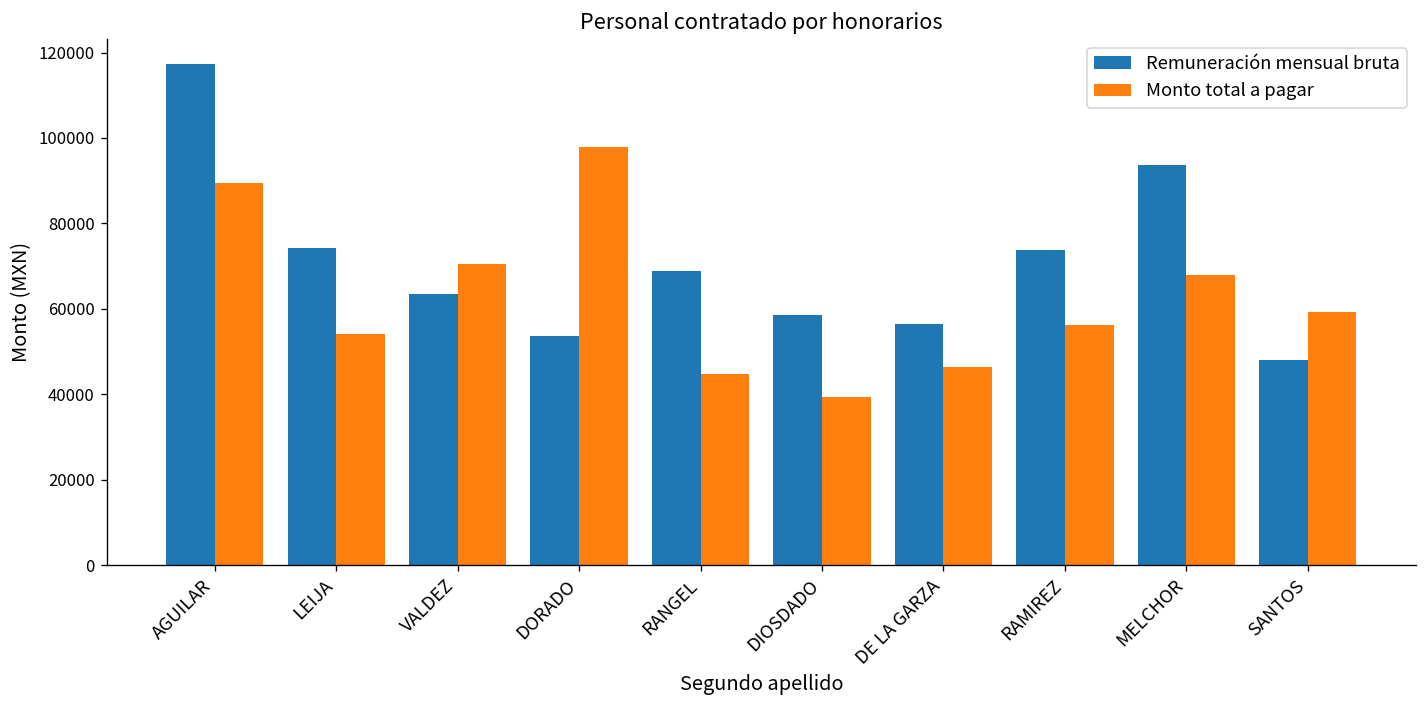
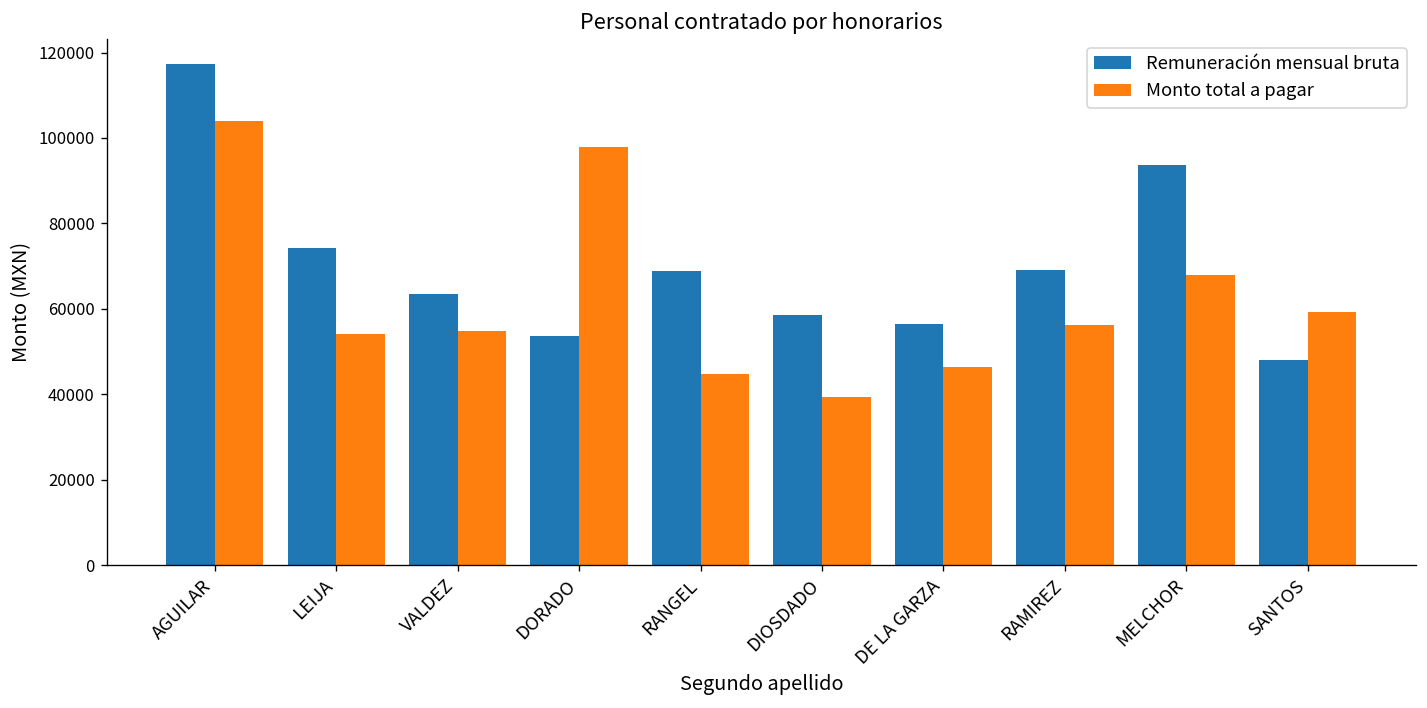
Monto total a pagar, AGUILAR: 90000 -> 104000
Monto total a pagar, VALDEZ: 71000 -> 55000
Remuneración mensual bruta, RAMIREZ: 74000 -> 69000
